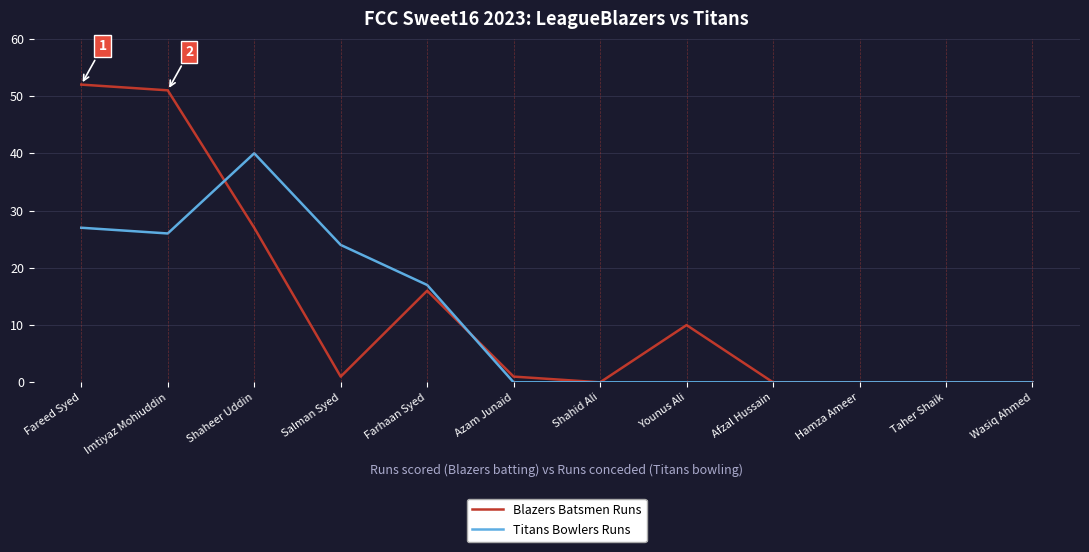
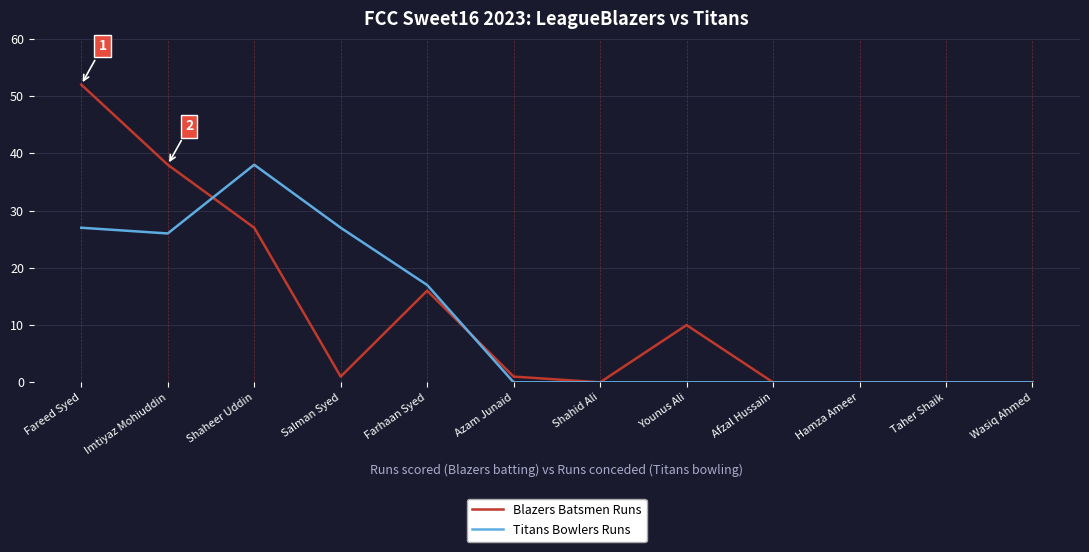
Blazers Batsmen Runs, Imtiyaz Mohiuddin: 51 -> 38
Titans Bowlers Runs, Shaheer Uddin: 40 -> 38
Titans Bowlers Runs, Salman Syed: 24 -> 27
